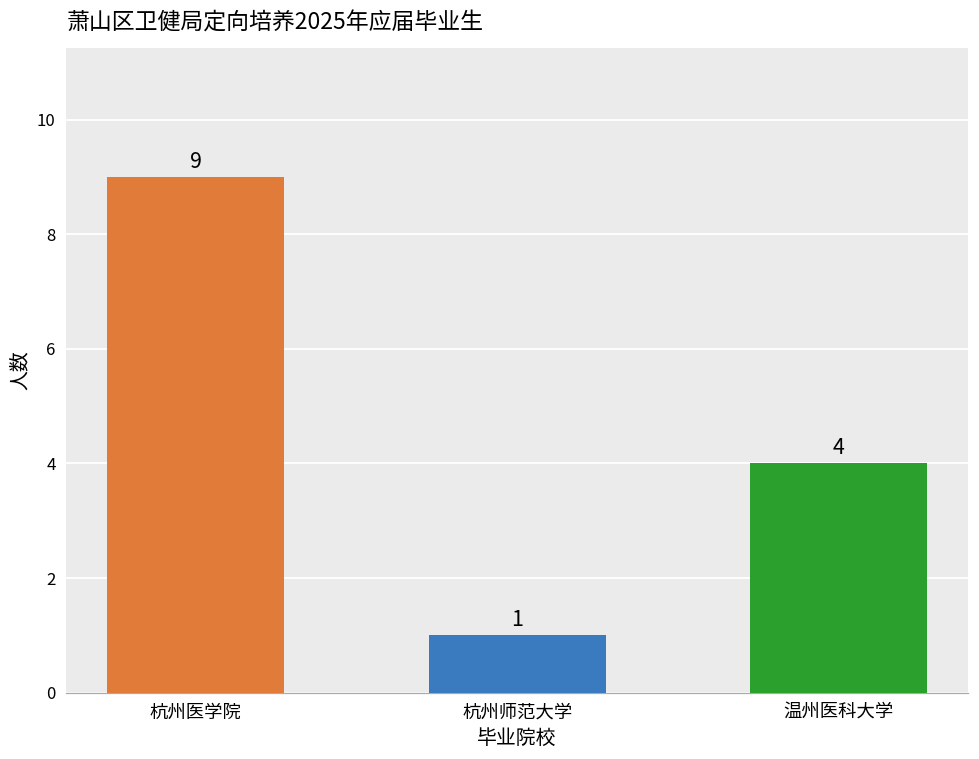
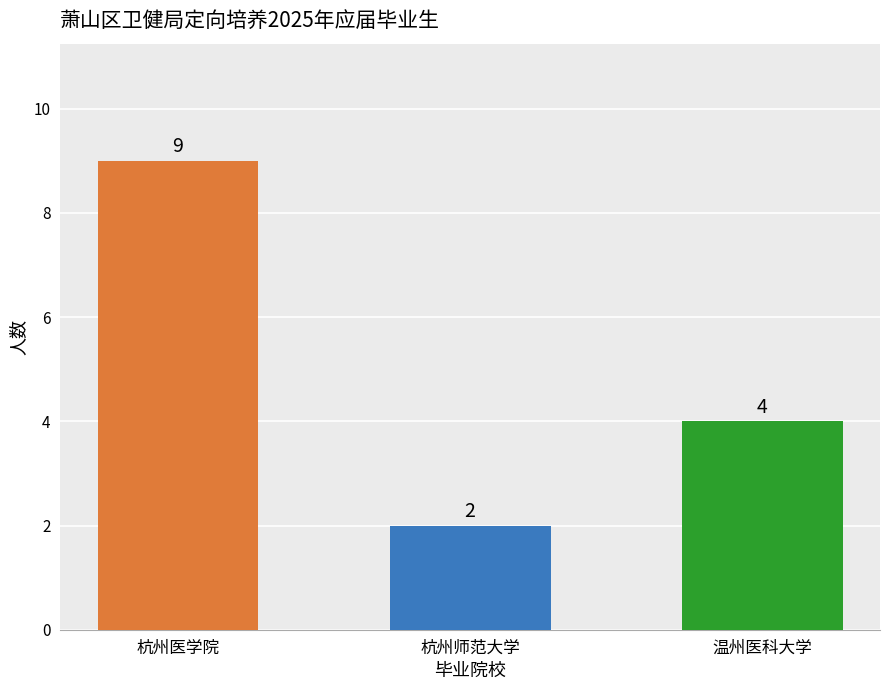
杭州师范大学: 1 -> 2
